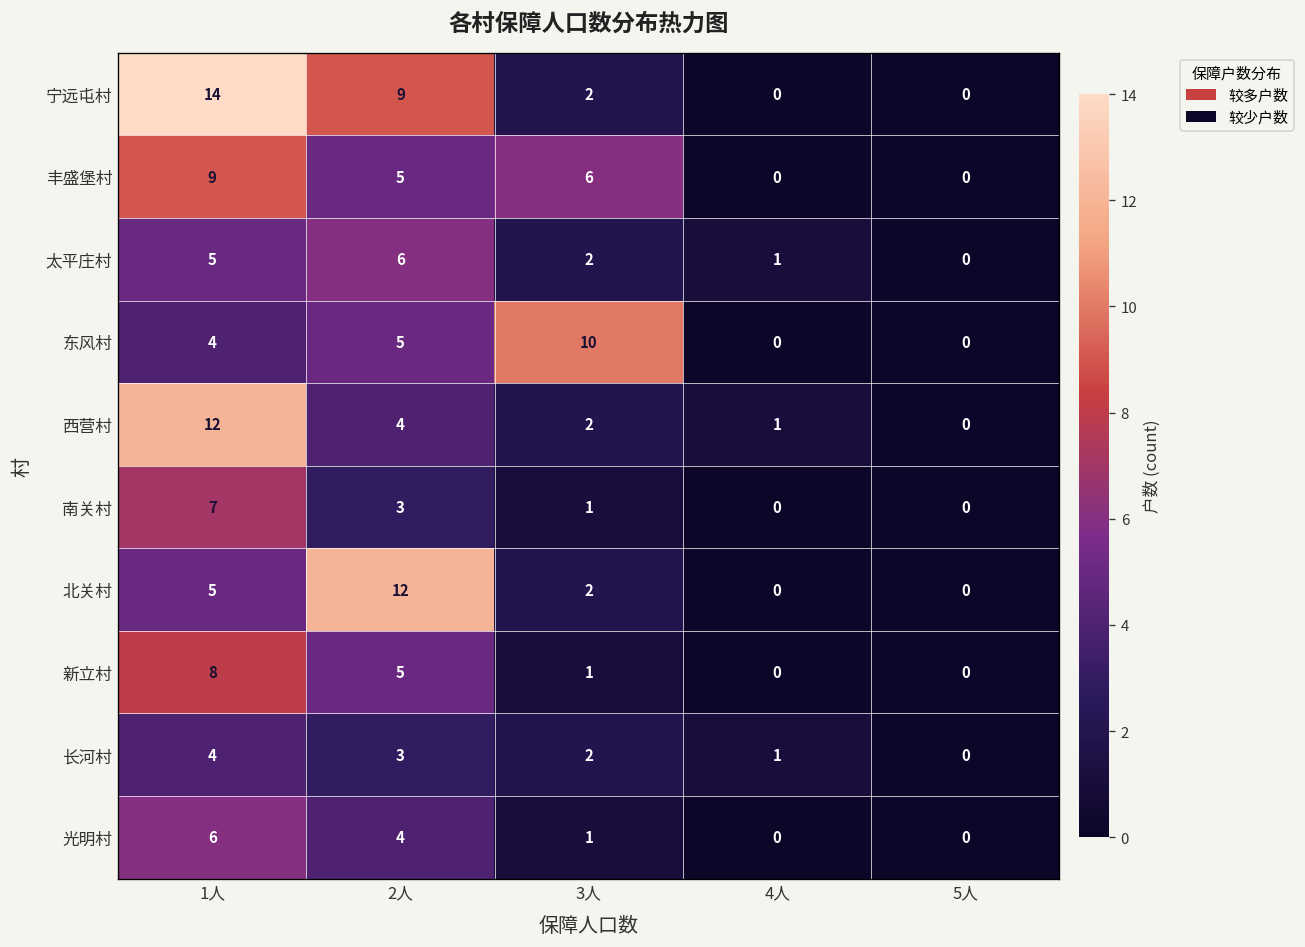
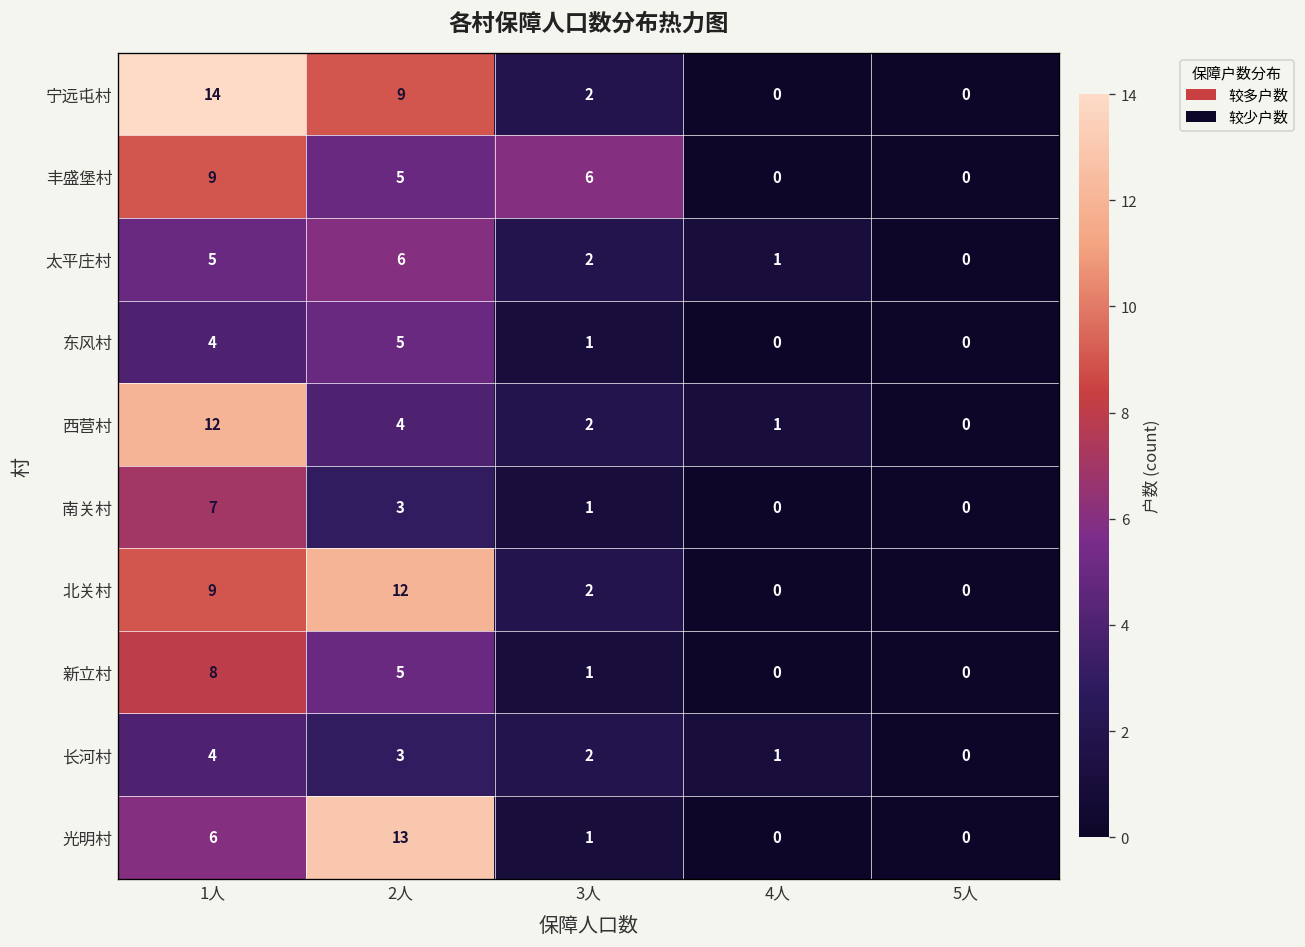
东风村, 3人: 10 -> 1
北关村, 1人: 5 -> 9
光明村, 2人: 4 -> 13
